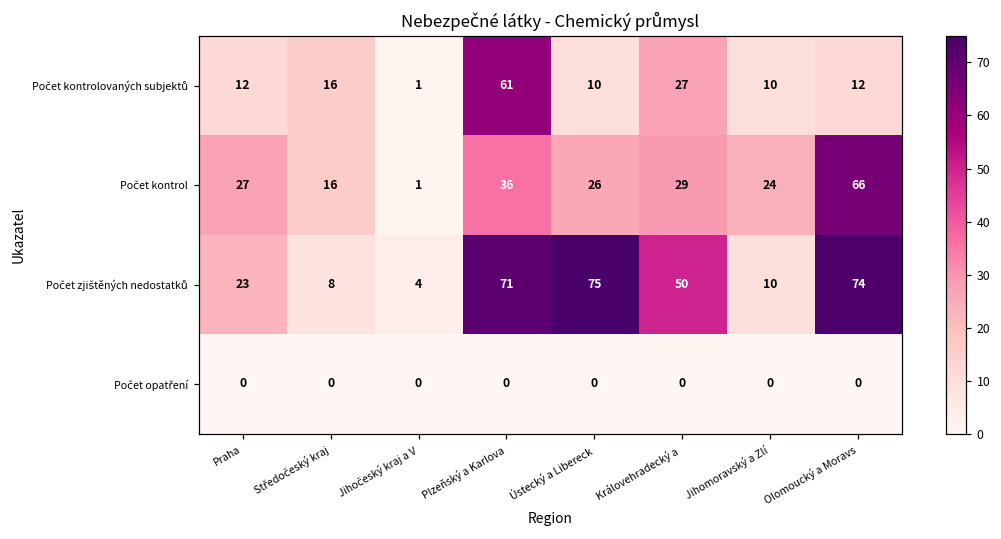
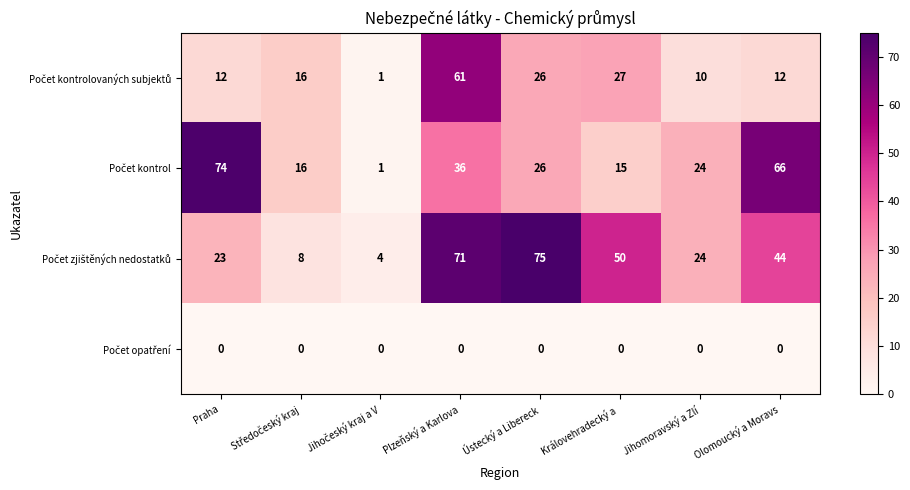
Počet kontrolovaných subjektů, Ústecký a Libereck: 10 -> 26
Počet kontrol, Praha: 27 -> 74
Počet kontrol, Královehradecký a: 29 -> 15
Počet zjištěných nedostatků, Jihomoravský a Zlí: 10 -> 24
Počet zjištěných nedostatků, Olomoucký a Moravs: 74 -> 44
